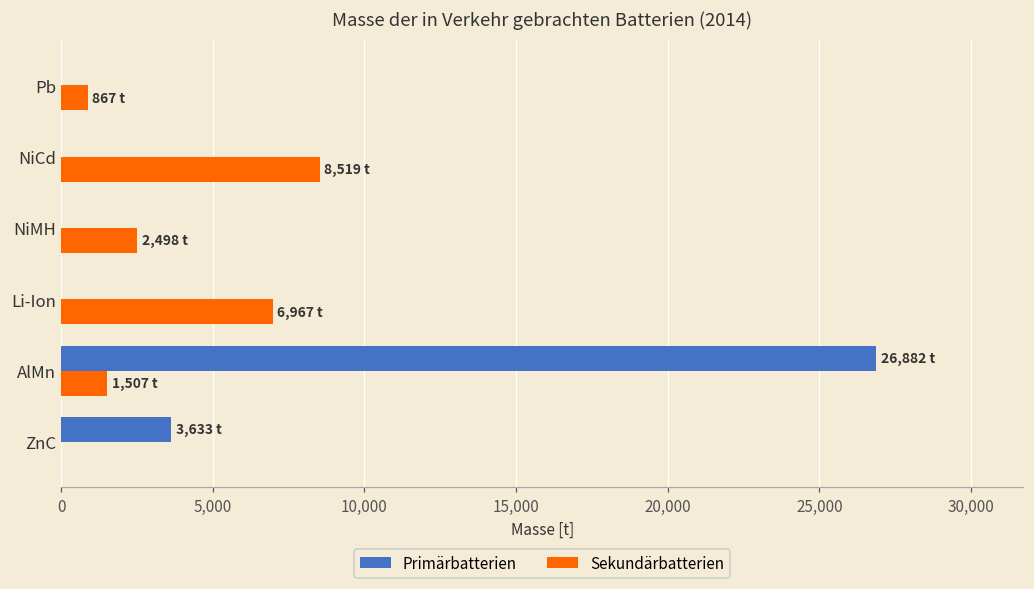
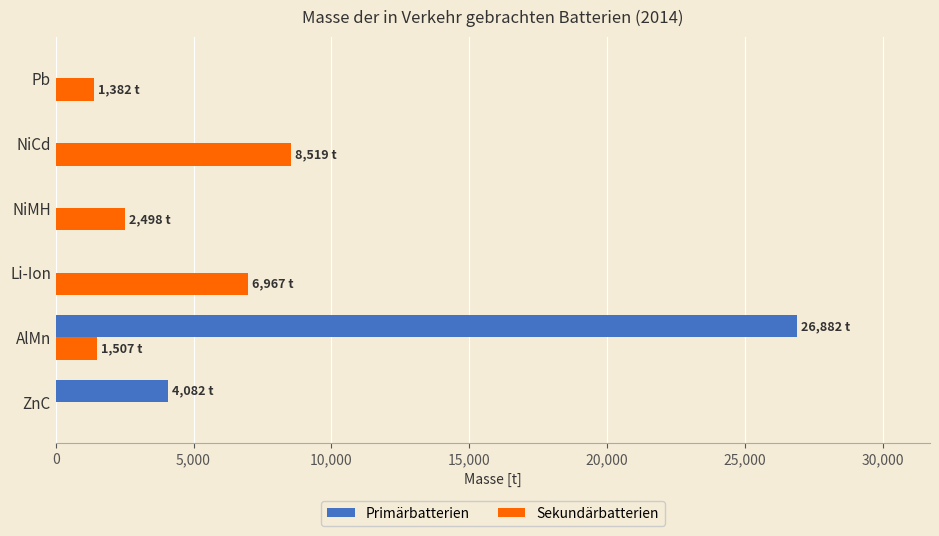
Sekundärbatterien, Pb: 867 -> 1,382
Primärbatterien, ZnC: 3,633 -> 4,082
